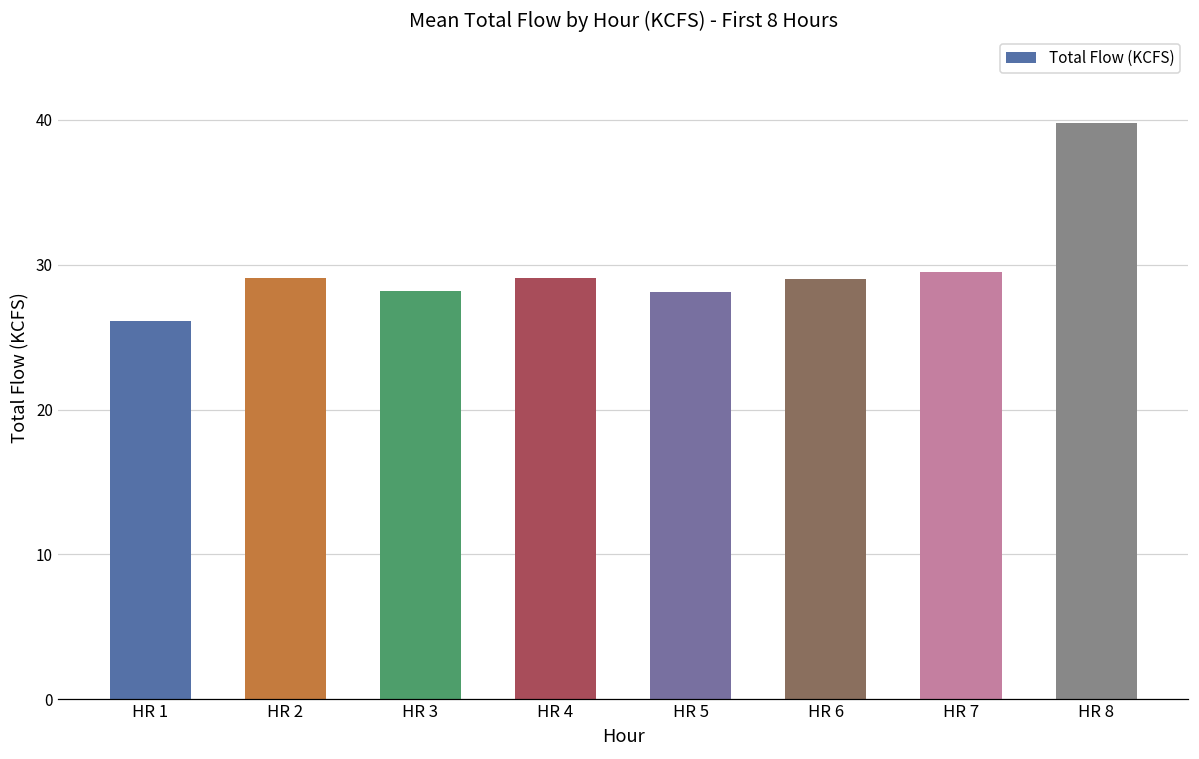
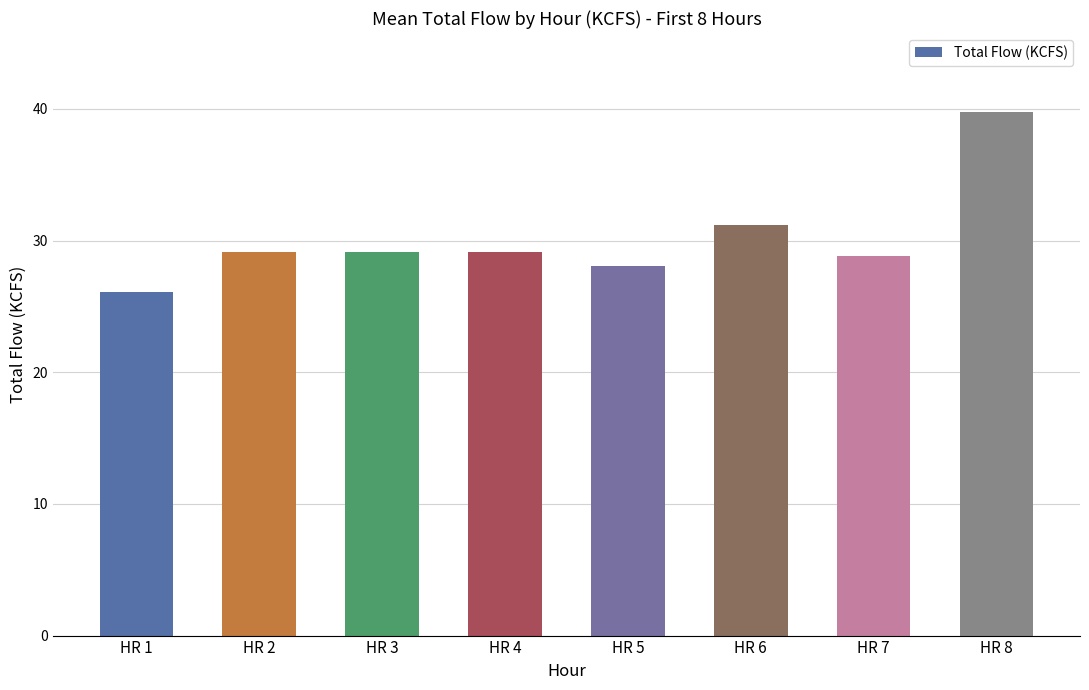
HR 3: 28.2 -> 29.1
HR 6: 29.0 -> 31.2
HR 7: 29.5 -> 28.8
